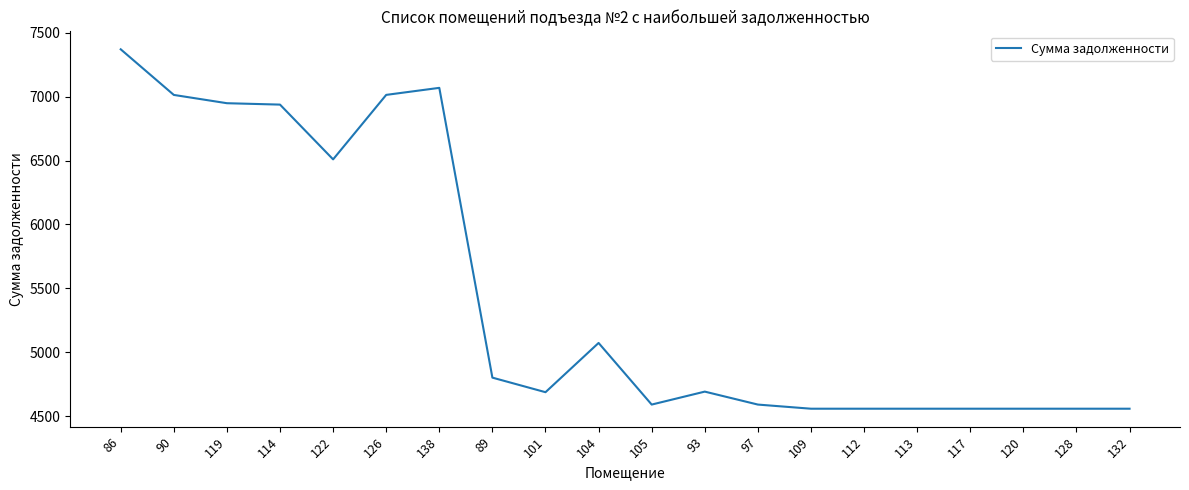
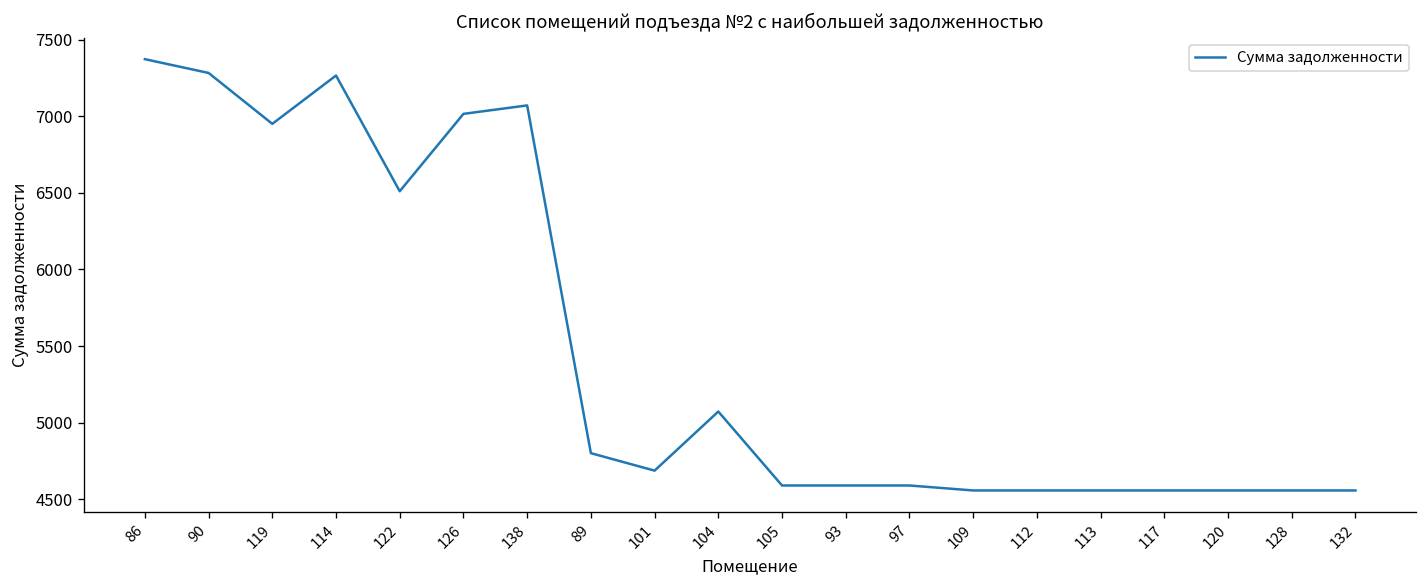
90: 7010 -> 7280
114: 6940 -> 7270
93: 4690 -> 4590
